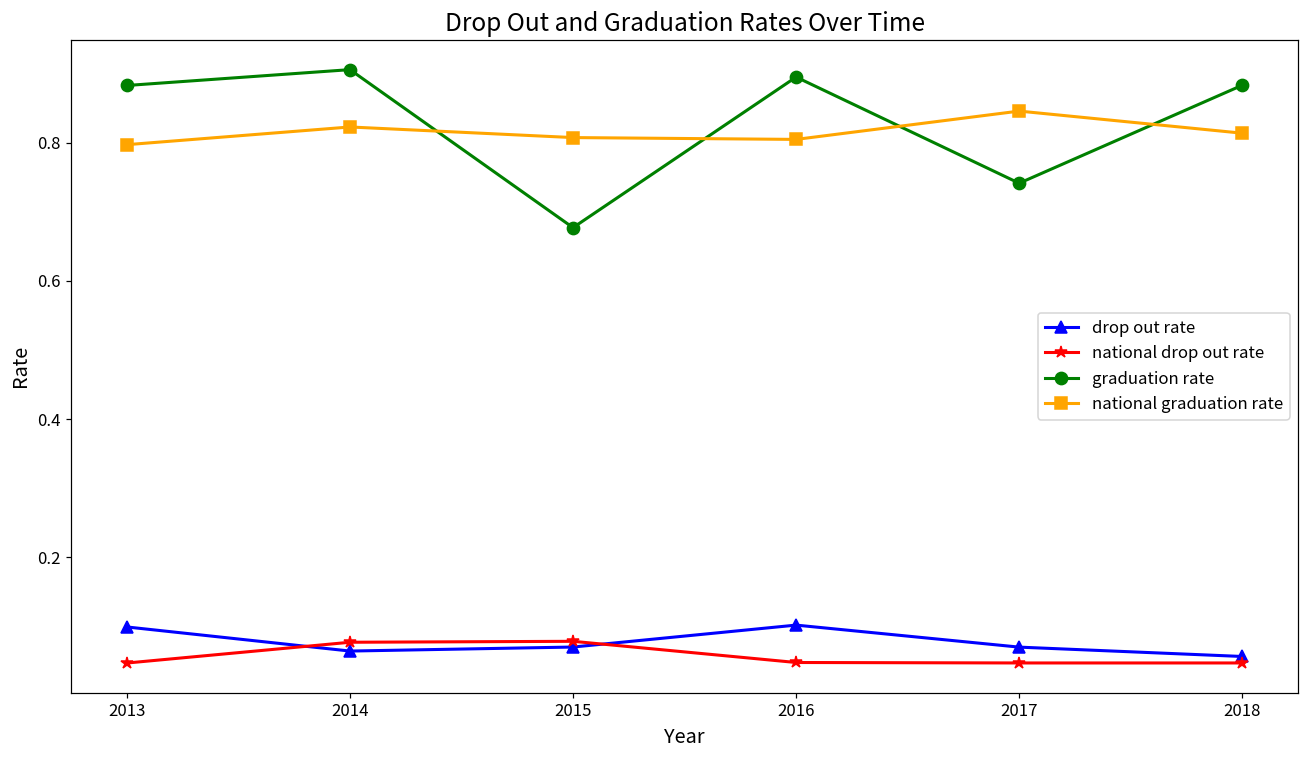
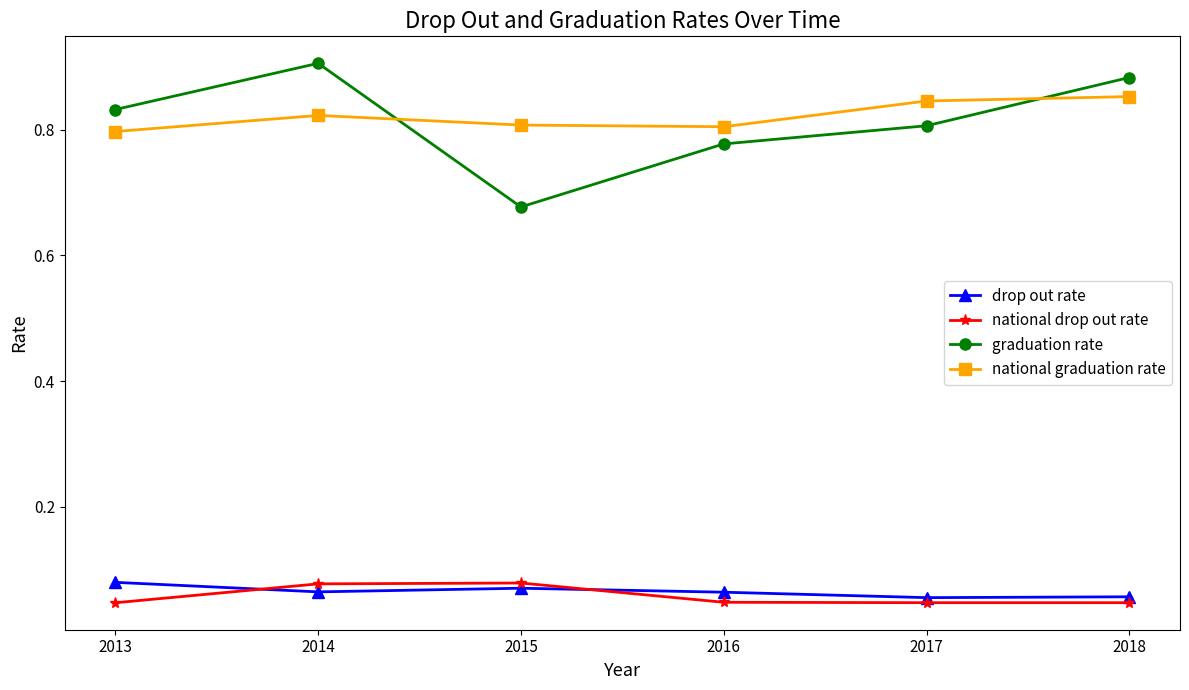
drop out rate, 2013: 0.10 -> 0.08
graduation rate, 2013: 0.88 -> 0.83
drop out rate, 2016: 0.10 -> 0.06
graduation rate, 2016: 0.90 -> 0.78
drop out rate, 2017: 0.07 -> 0.05
graduation rate, 2017: 0.74 -> 0.81
national graduation rate, 2018: 0.81 -> 0.85
